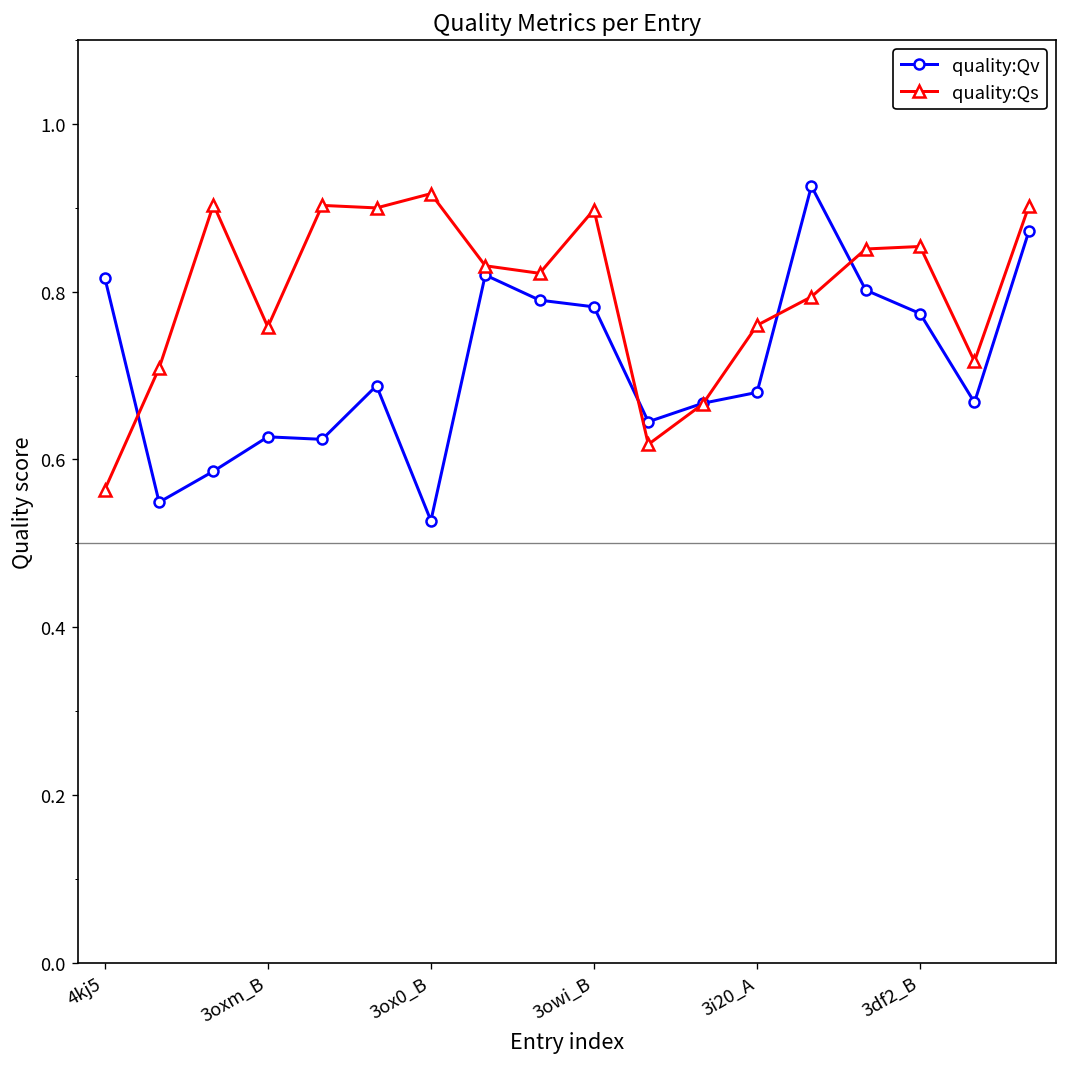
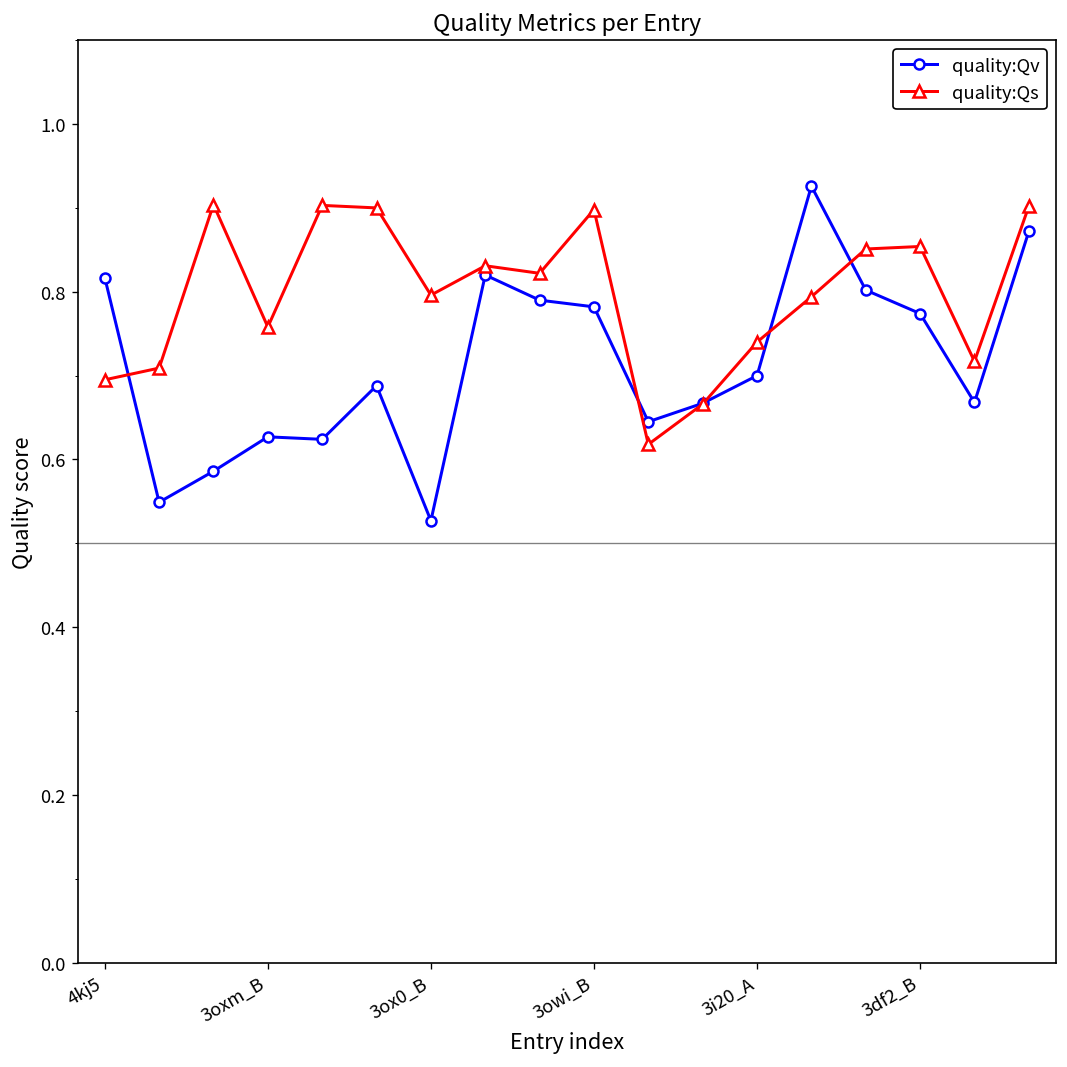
quality:Qs, 4kj5: 0.56 -> 0.70
quality:Qs, 3ox0_B: 0.92 -> 0.80
quality:Qv, 3i20_A: 0.68 -> 0.70
quality:Qs, 3i20_A: 0.76 -> 0.74
